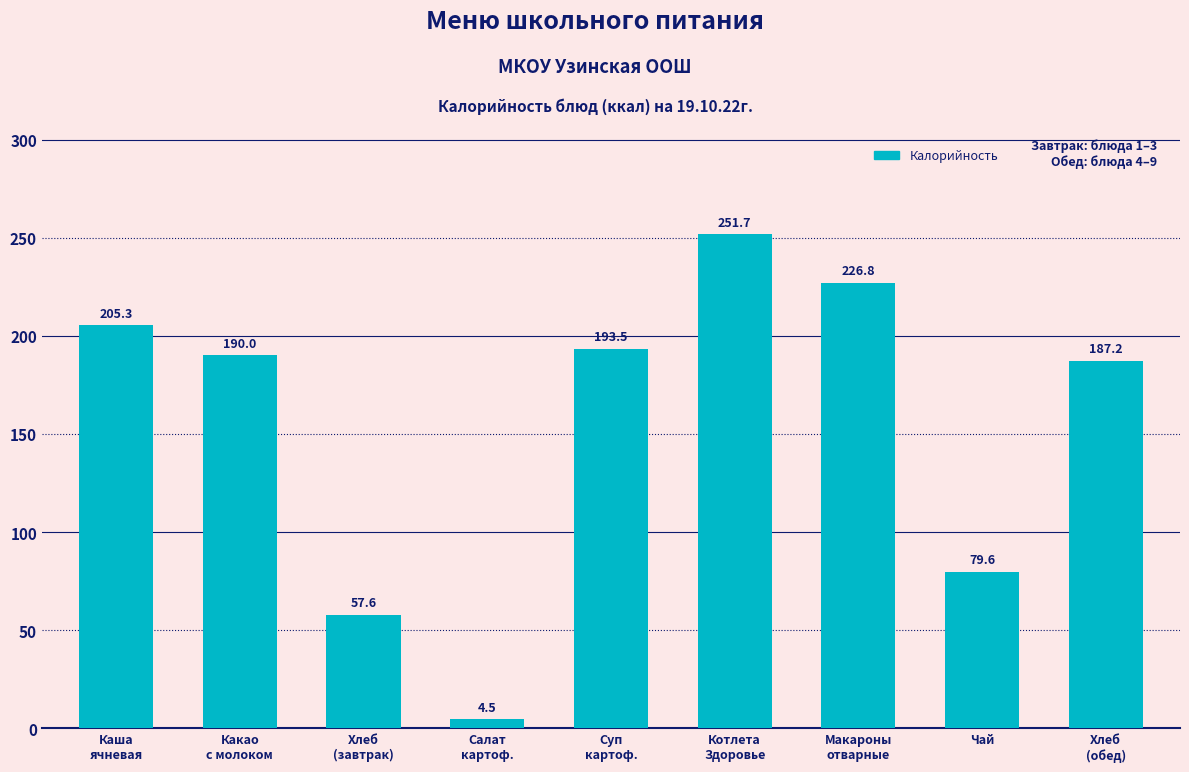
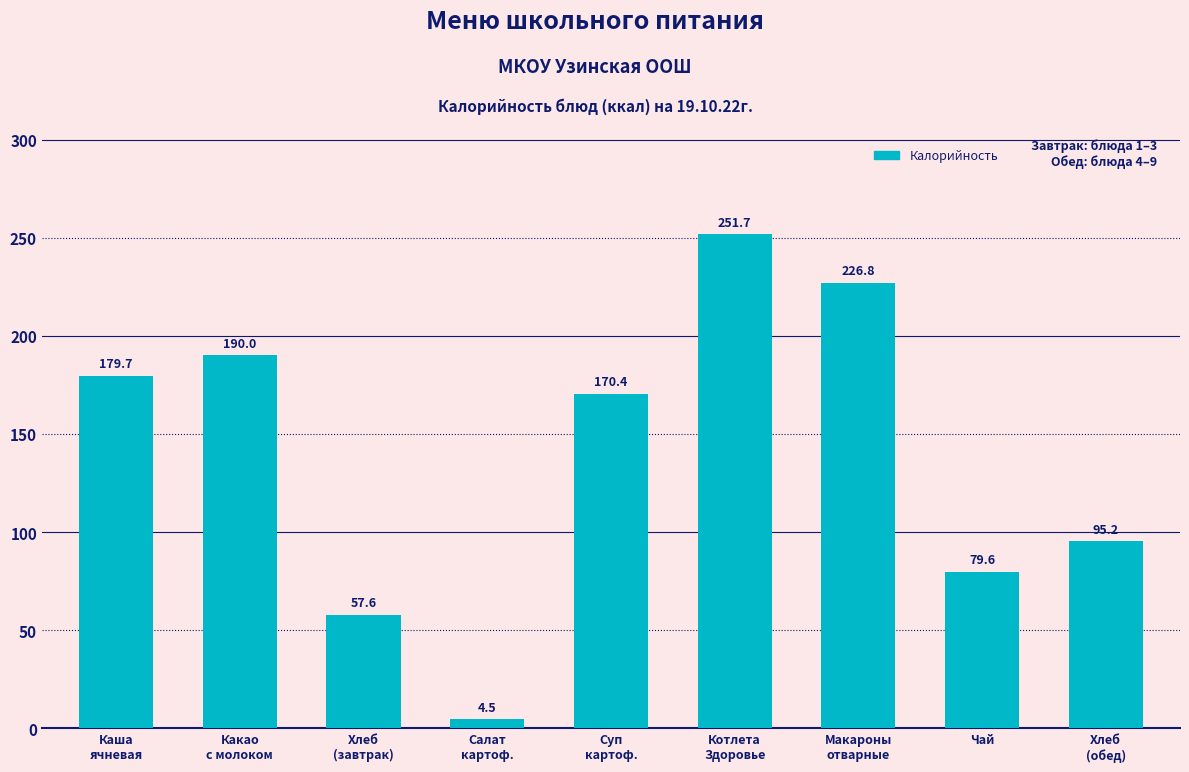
Каша ячневая: 205.3 -> 179.7
Суп картоф.: 193.5 -> 170.4
Хлеб (обед): 187.2 -> 95.2
